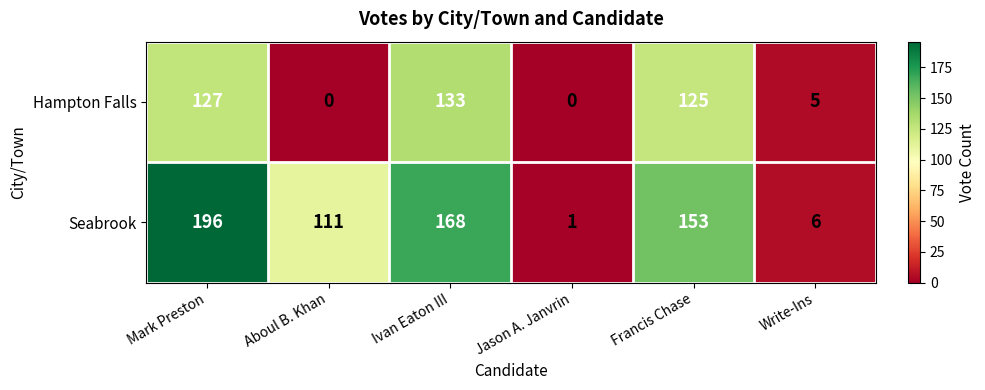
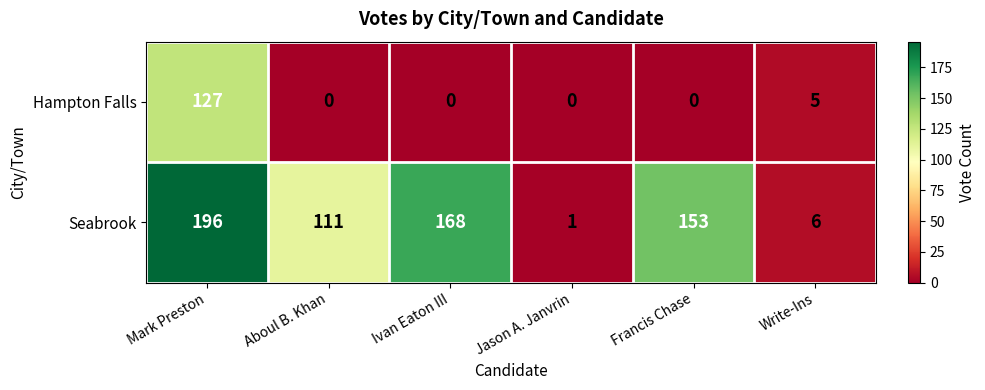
Hampton Falls, Ivan Eaton III: 133 -> 0
Hampton Falls, Francis Chase: 125 -> 0
